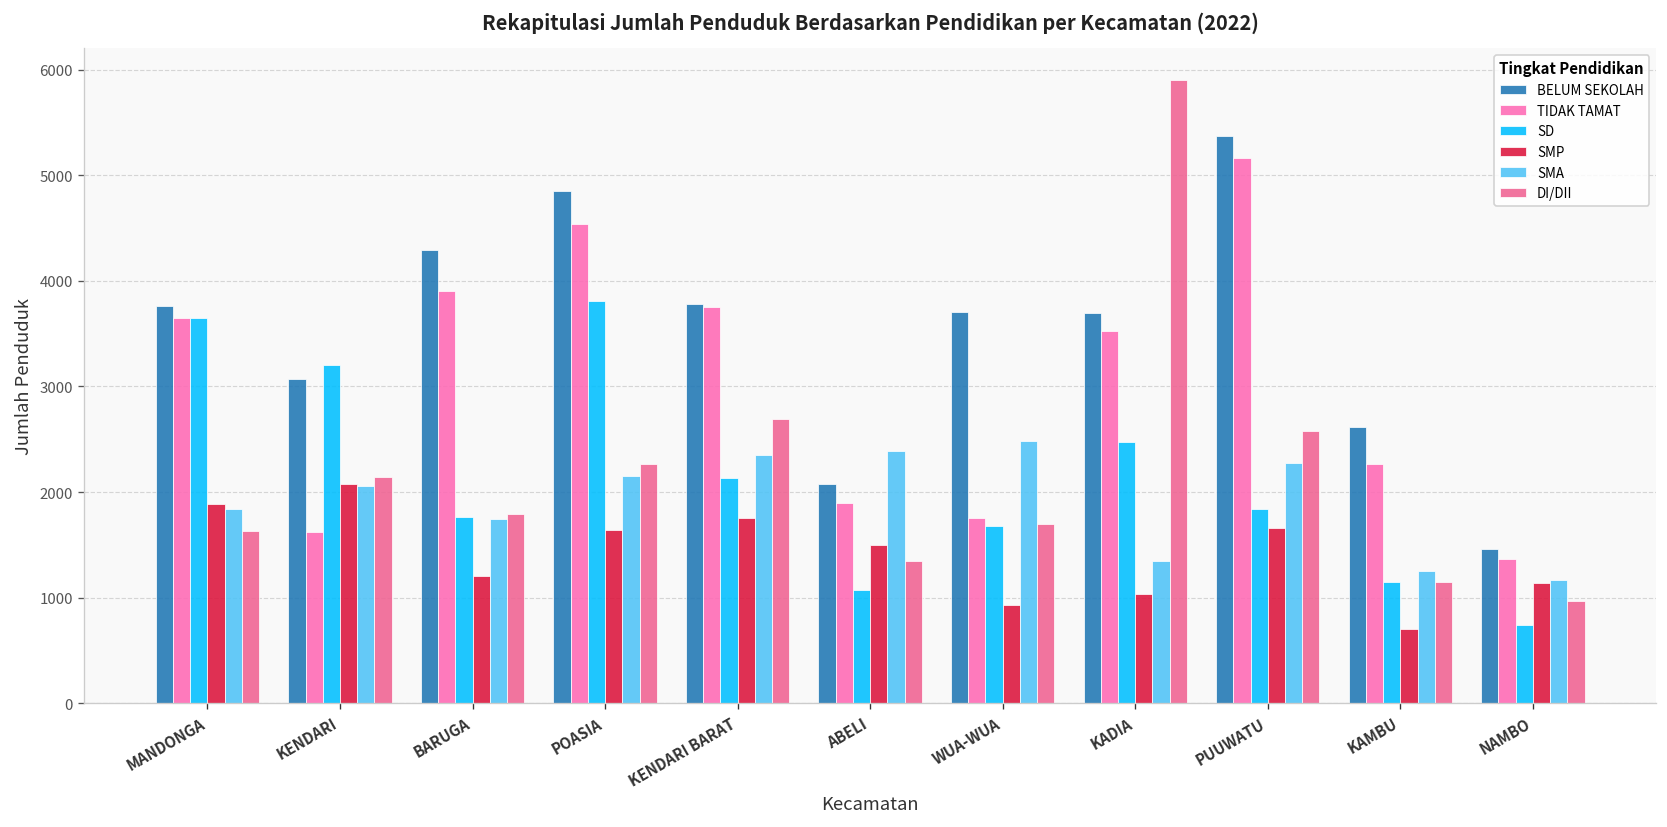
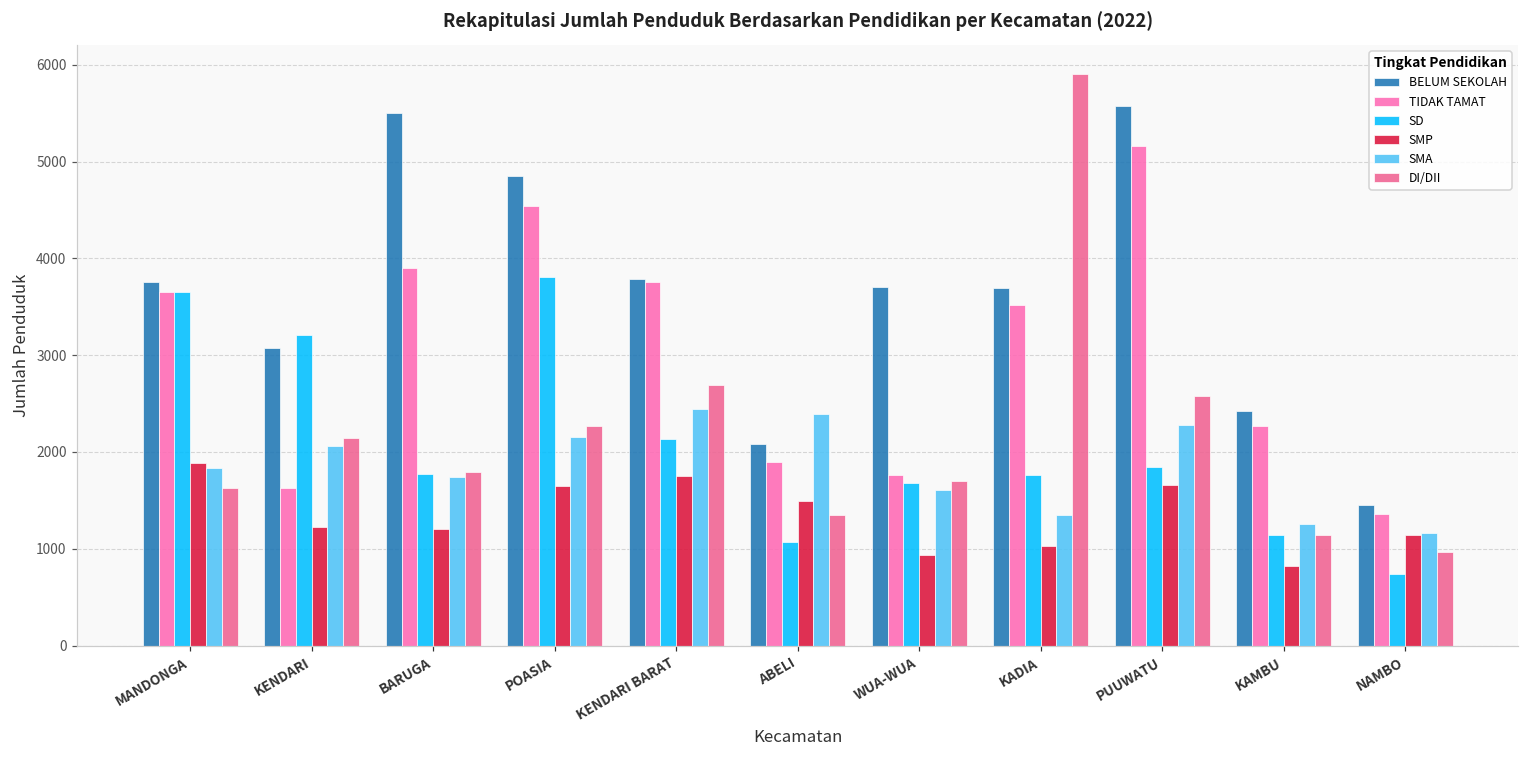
SMP, KENDARI: 2100 -> 1200
BELUM SEKOLAH, BARUGA: 4300 -> 5500
SMA, KENDARI BARAT: 2350 -> 2440
SMA, WUA-WUA: 2500 -> 1600
SD, KADIA: 2500 -> 1800
BELUM SEKOLAH, PUUWATU: 5400 -> 5600
BELUM SEKOLAH, KAMBU: 2600 -> 2400
SMP, KAMBU: 700 -> 800
